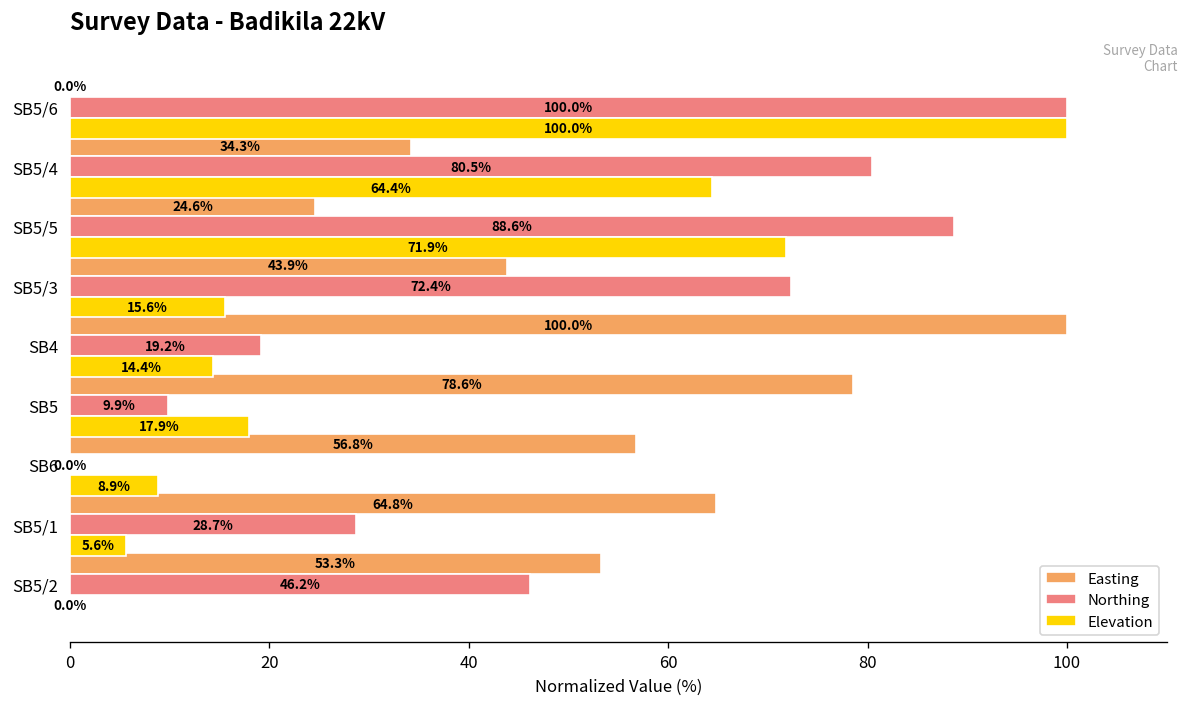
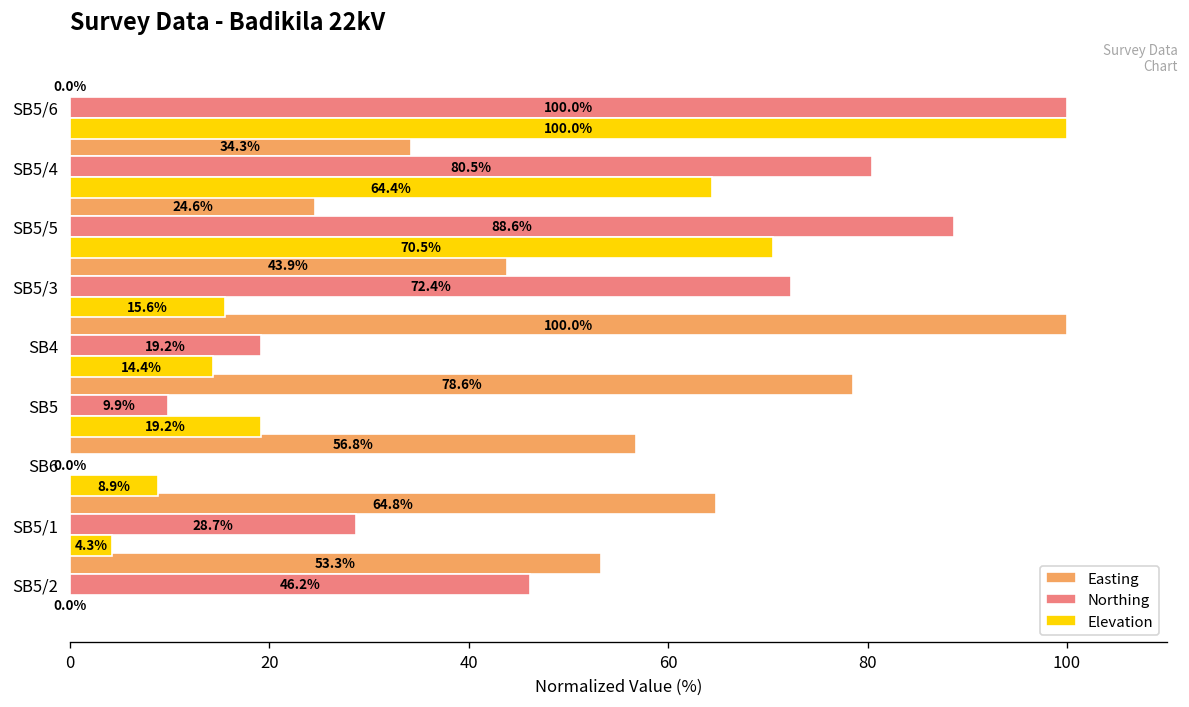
Elevation, SB5/5: 71.9% -> 70.5%
Elevation, SB5: 17.9% -> 19.2%
Elevation, SB5/1: 5.6% -> 4.3%
